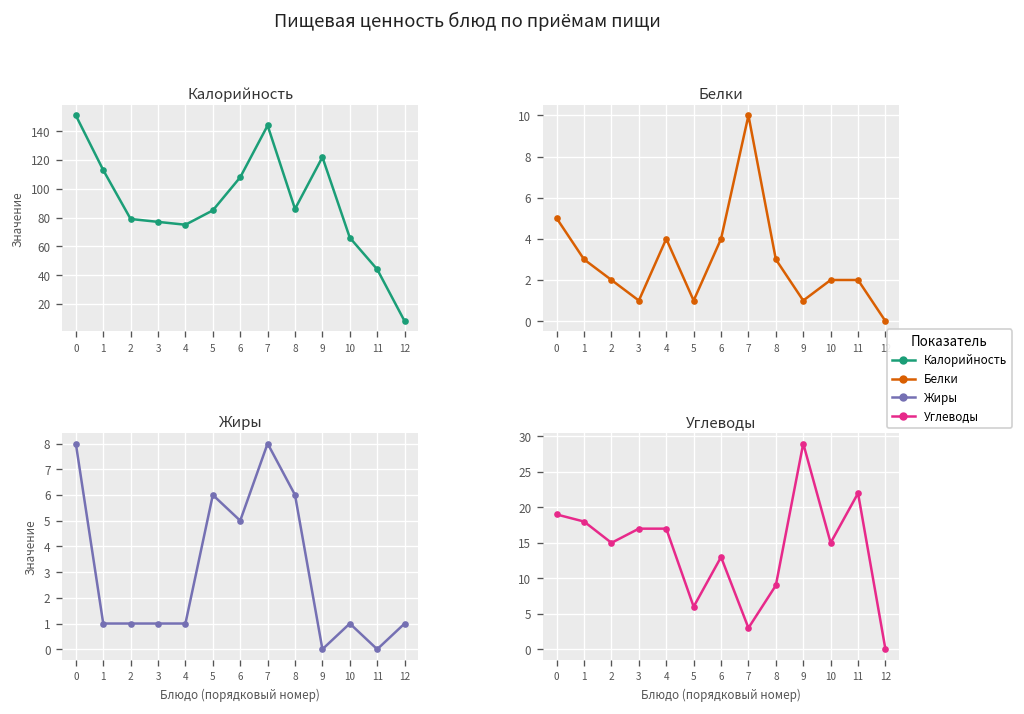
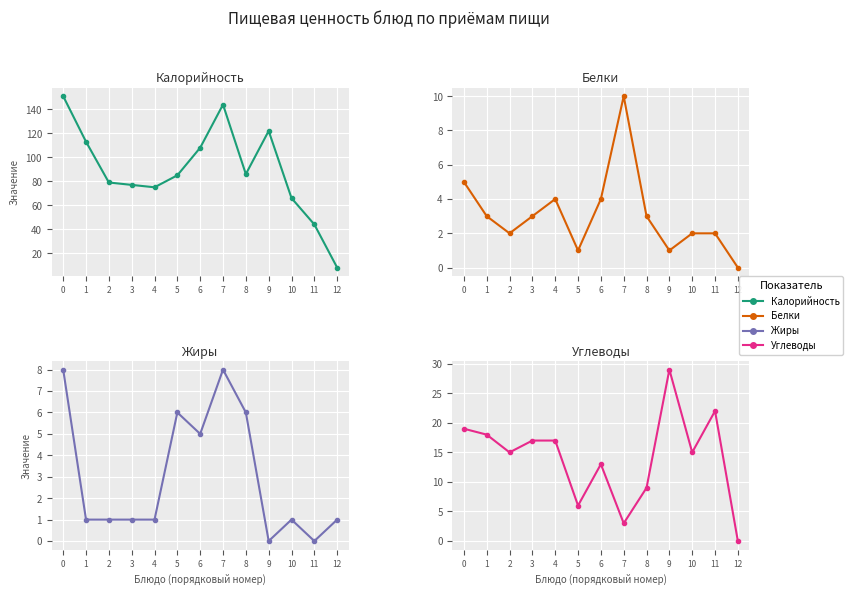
Белки, 3: 1 -> 3
